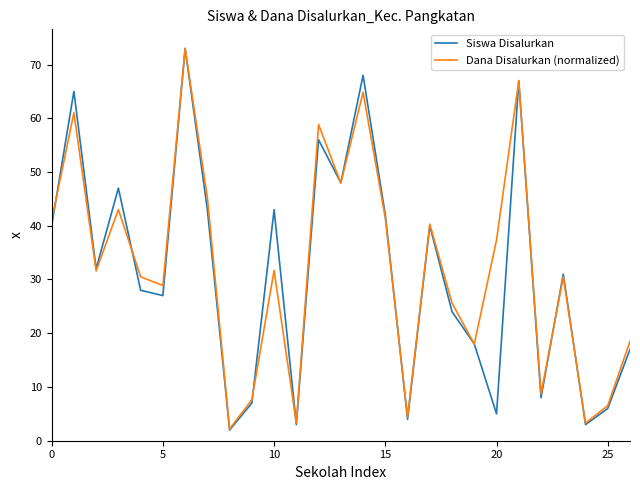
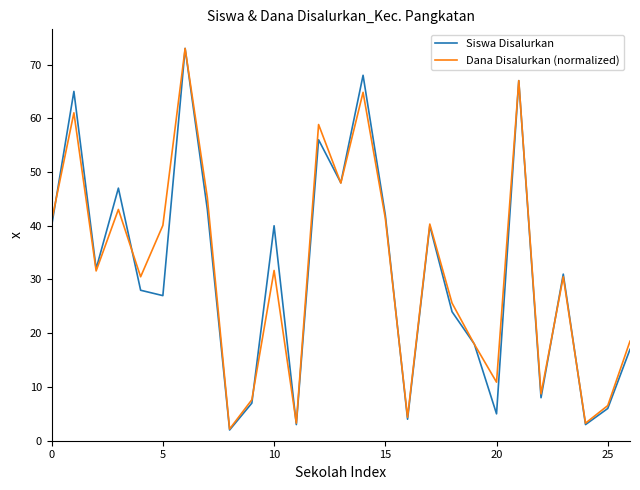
Dana Disalurkan (normalized), 5: 29 -> 40
Siswa Disalurkan, 10: 43 -> 40
Dana Disalurkan (normalized), 20: 37 -> 11
